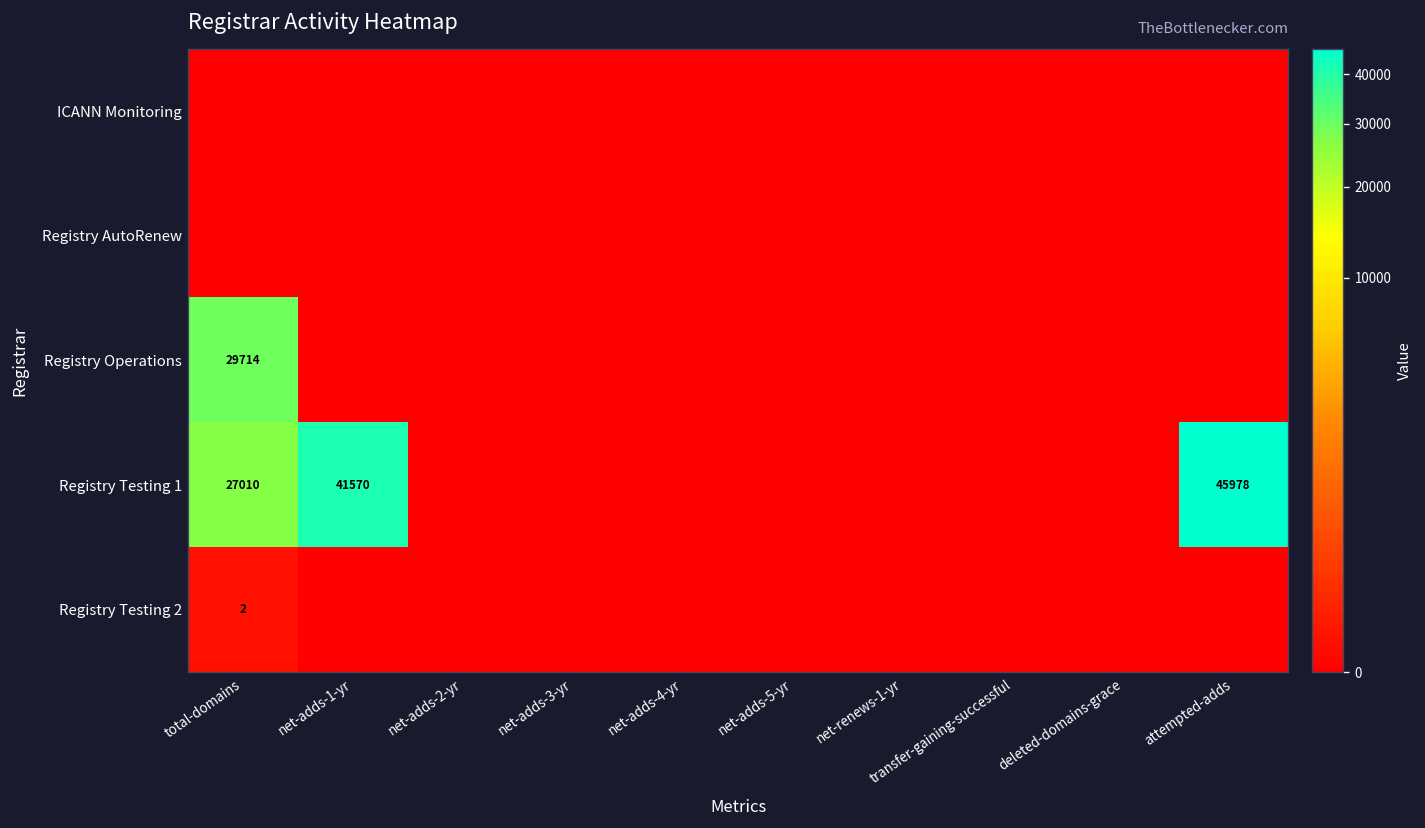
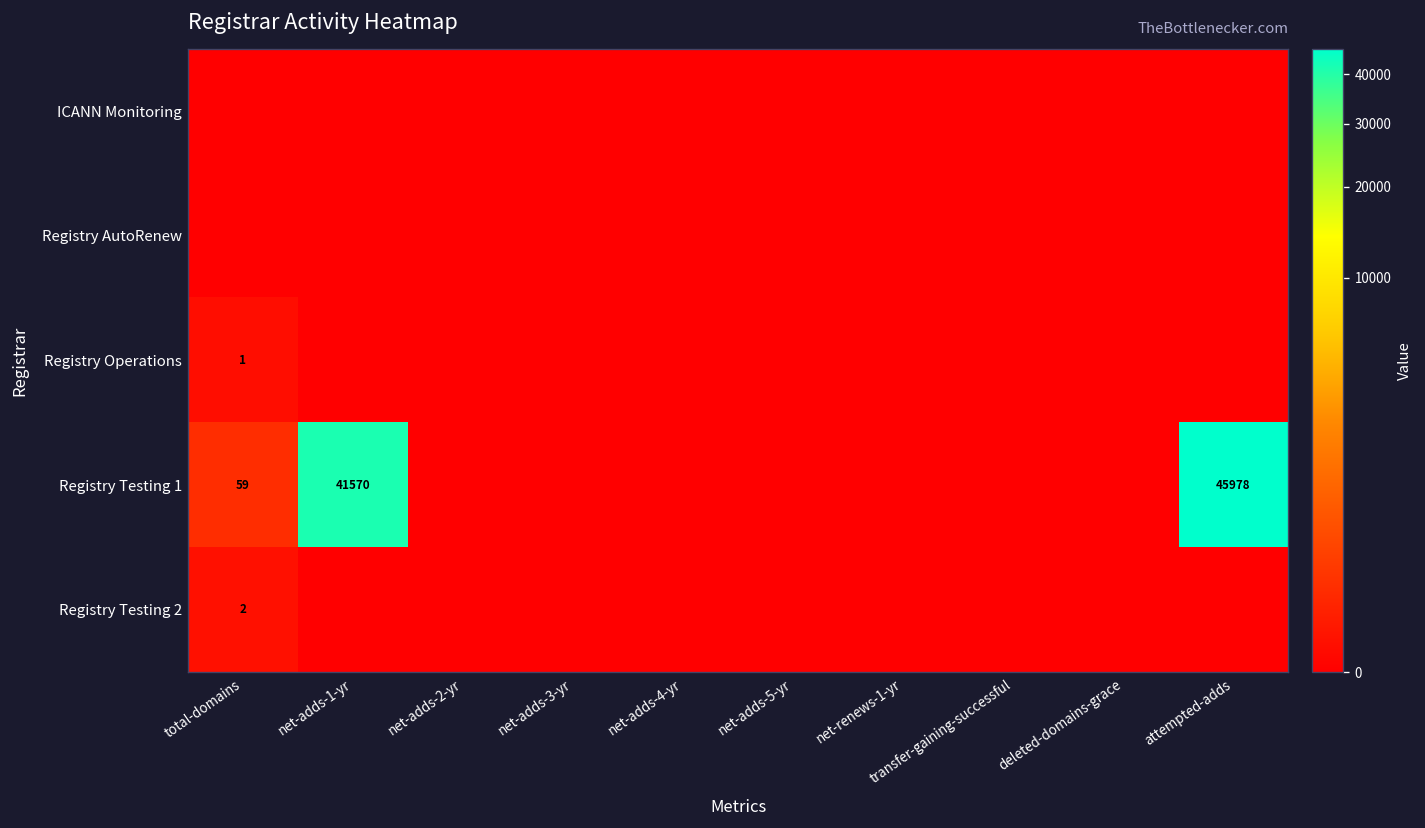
Registry Operations, total-domains: 29714 -> 1
Registry Testing 1, total-domains: 27010 -> 59
